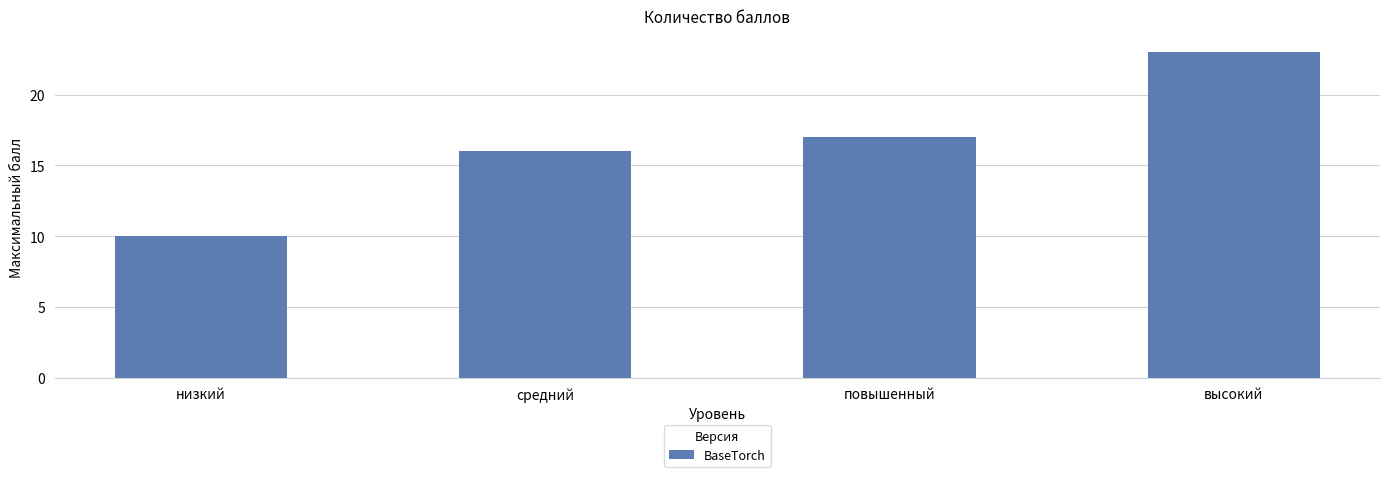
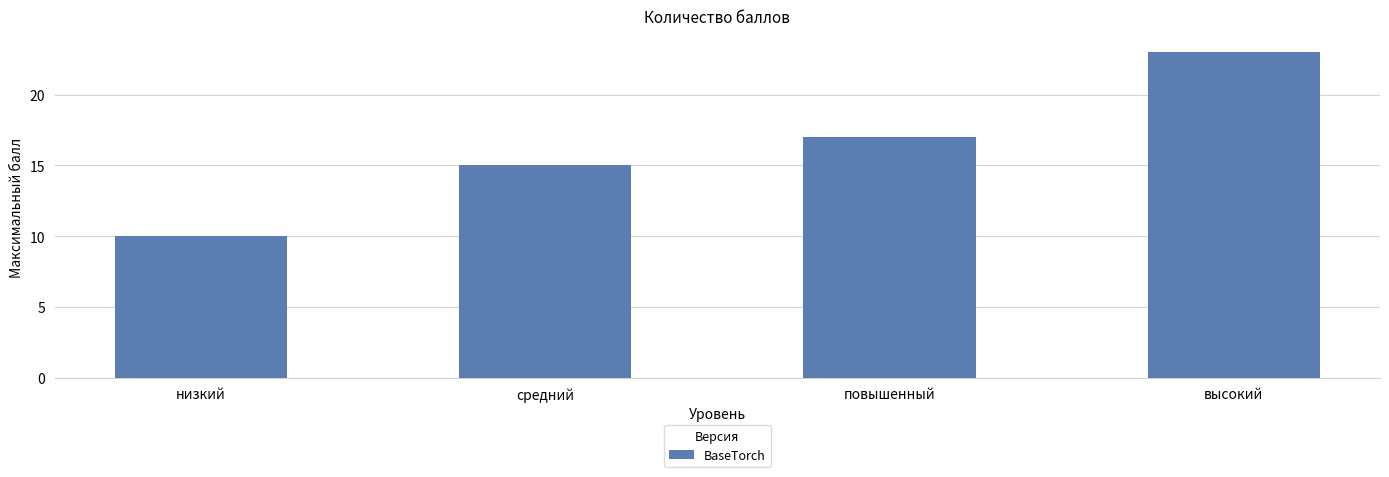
средний: 16 -> 15
